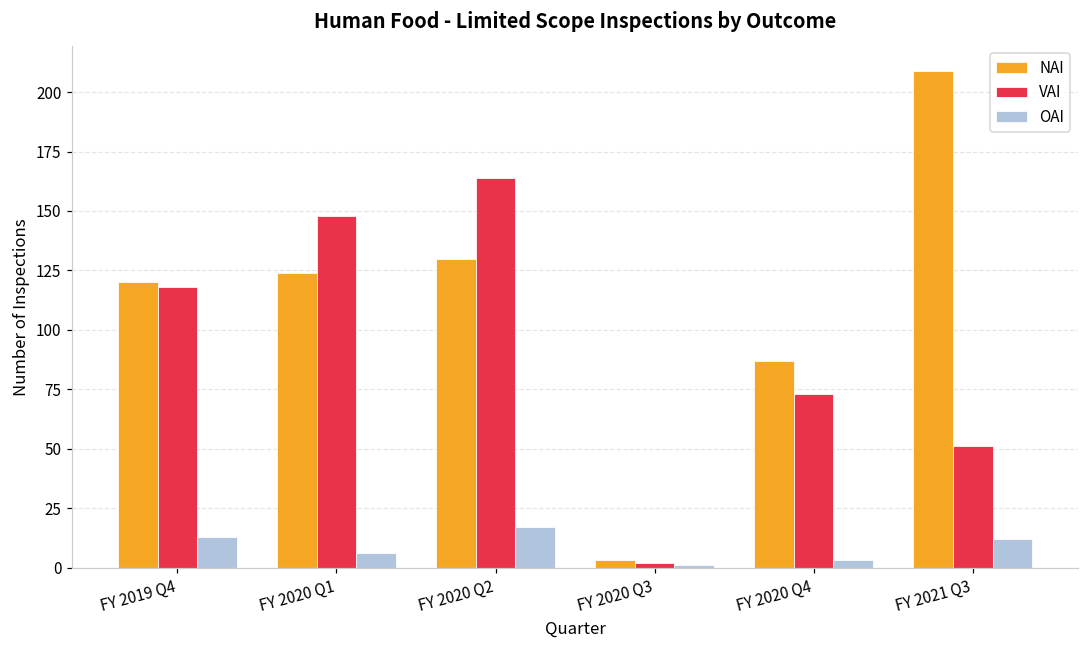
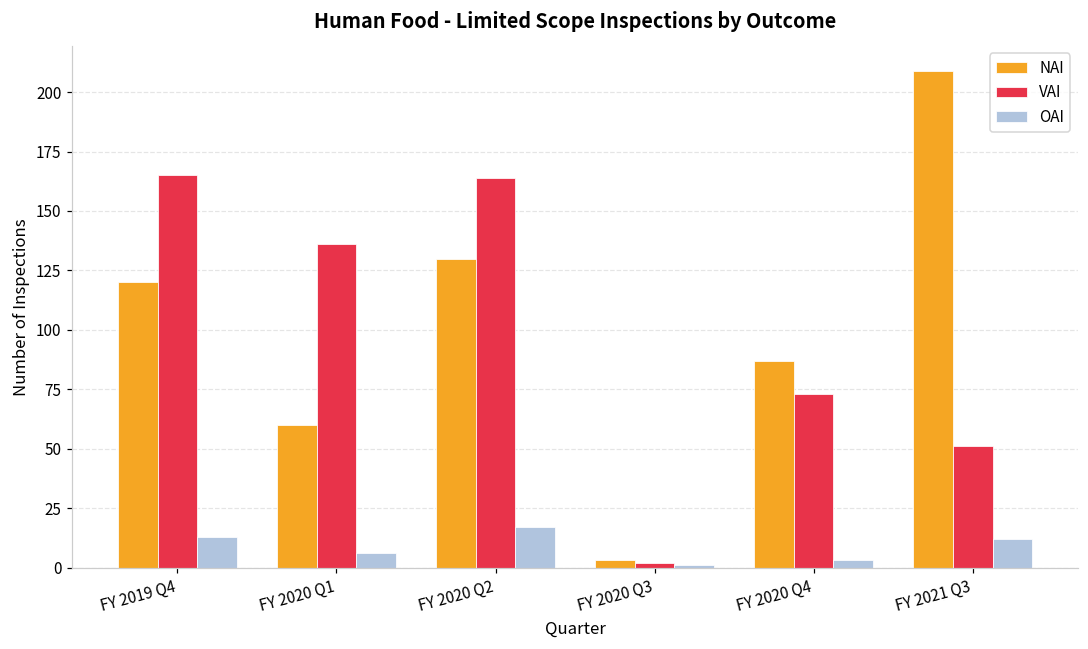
VAI, FY 2019 Q4: 118 -> 165
NAI, FY 2020 Q1: 124 -> 60
VAI, FY 2020 Q1: 148 -> 136
